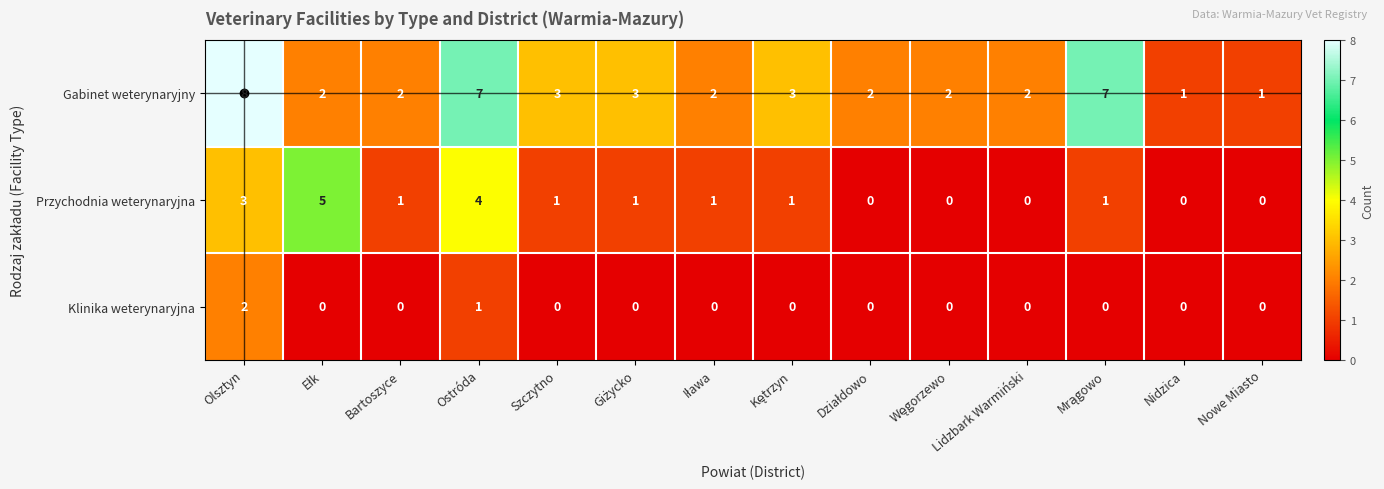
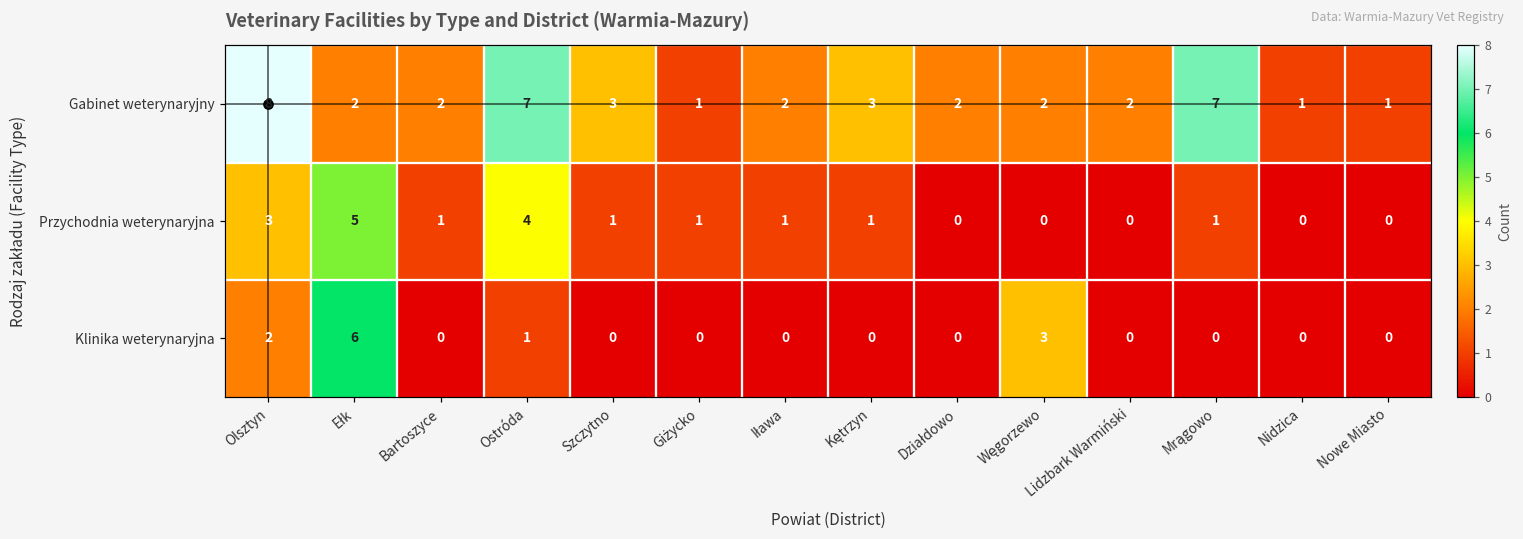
Gabinet weterynaryjny, Giżycko: 3 -> 1
Klinika weterynaryjna, Ełk: 0 -> 6
Klinika weterynaryjna, Węgorzewo: 0 -> 3
